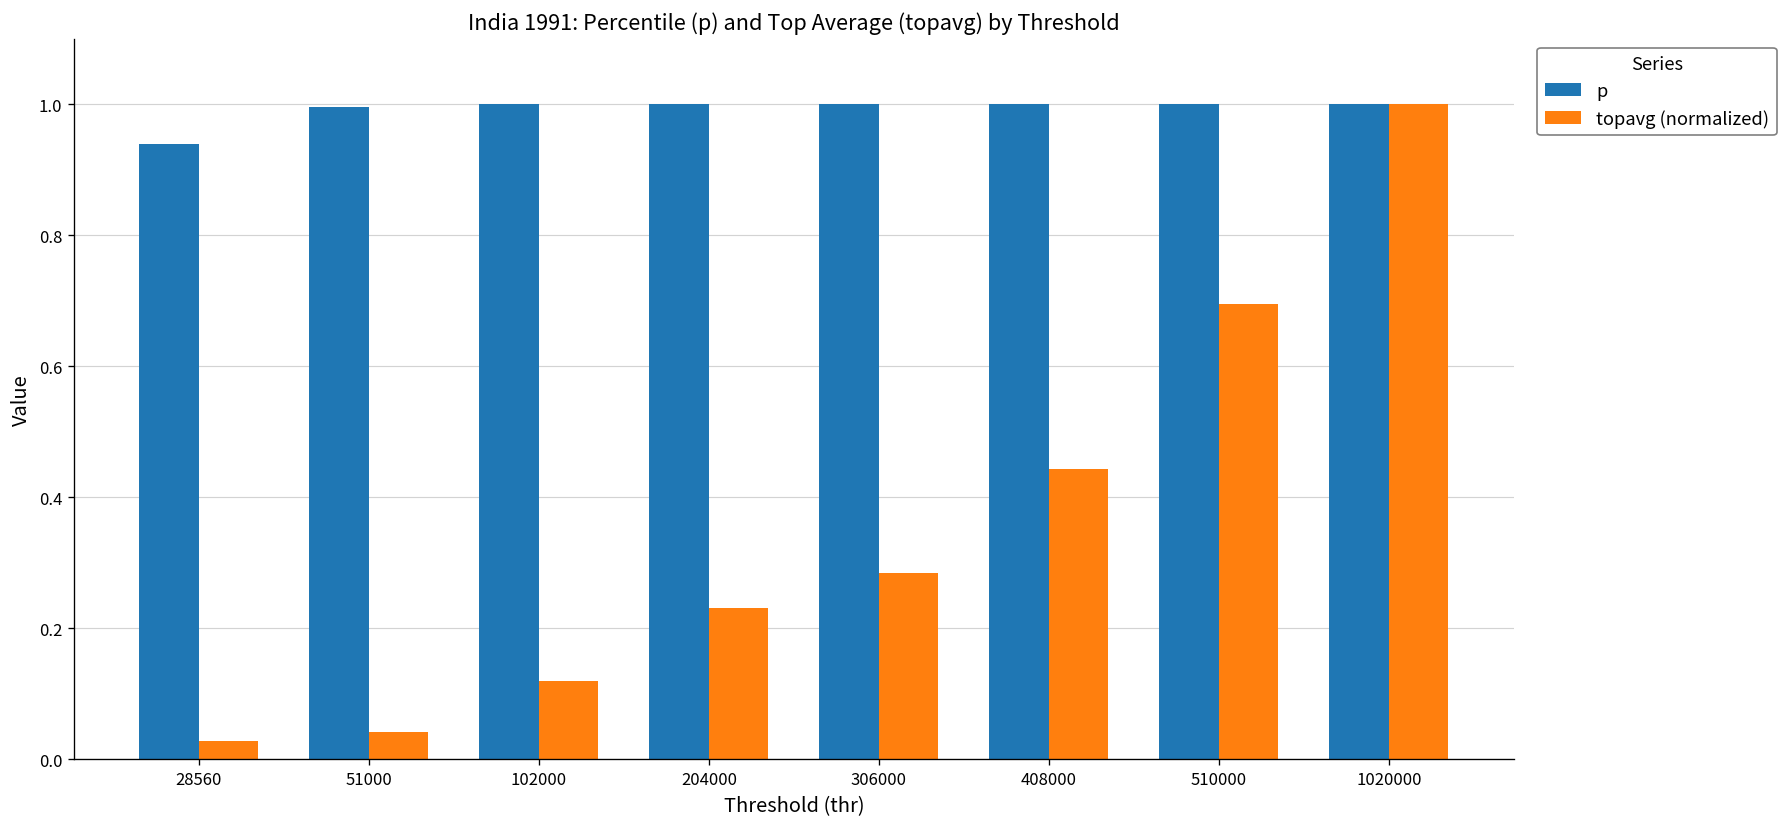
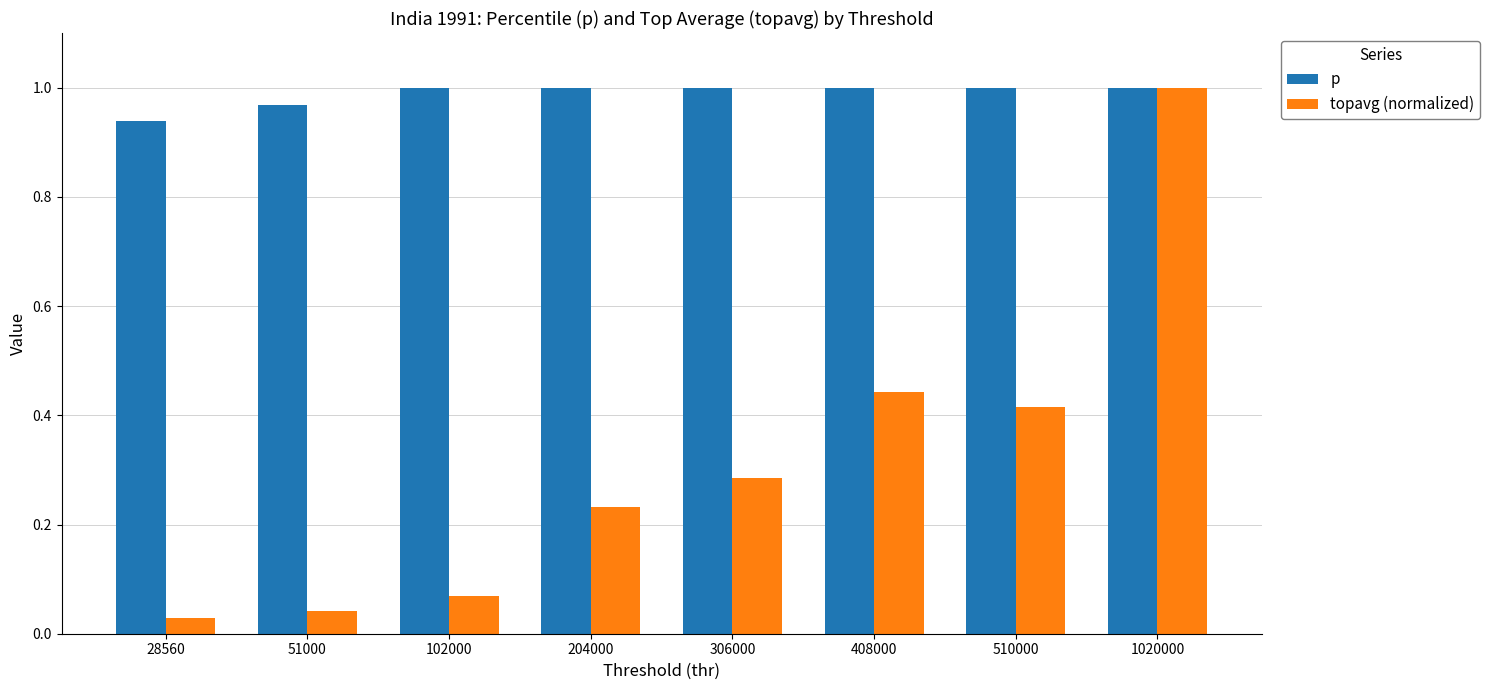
p, 51000: 1.00 -> 0.97
topavg (normalized), 102000: 0.12 -> 0.07
topavg (normalized), 510000: 0.70 -> 0.42
